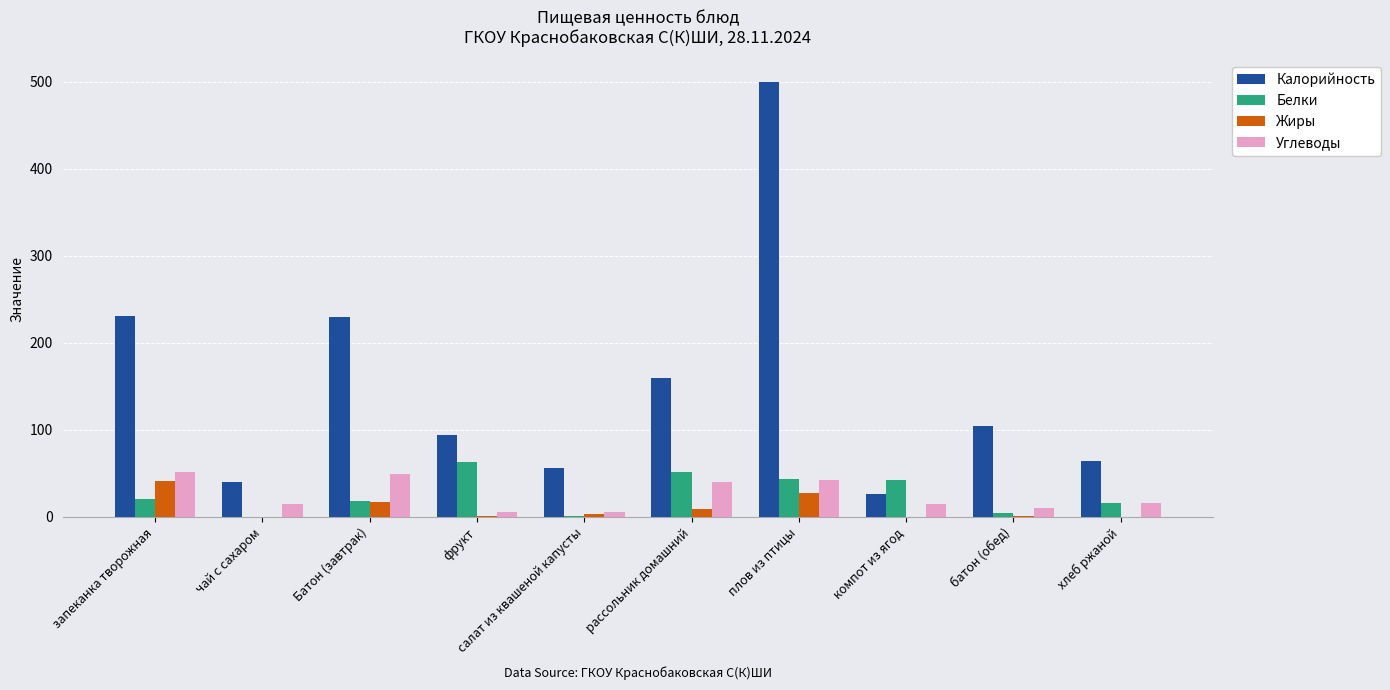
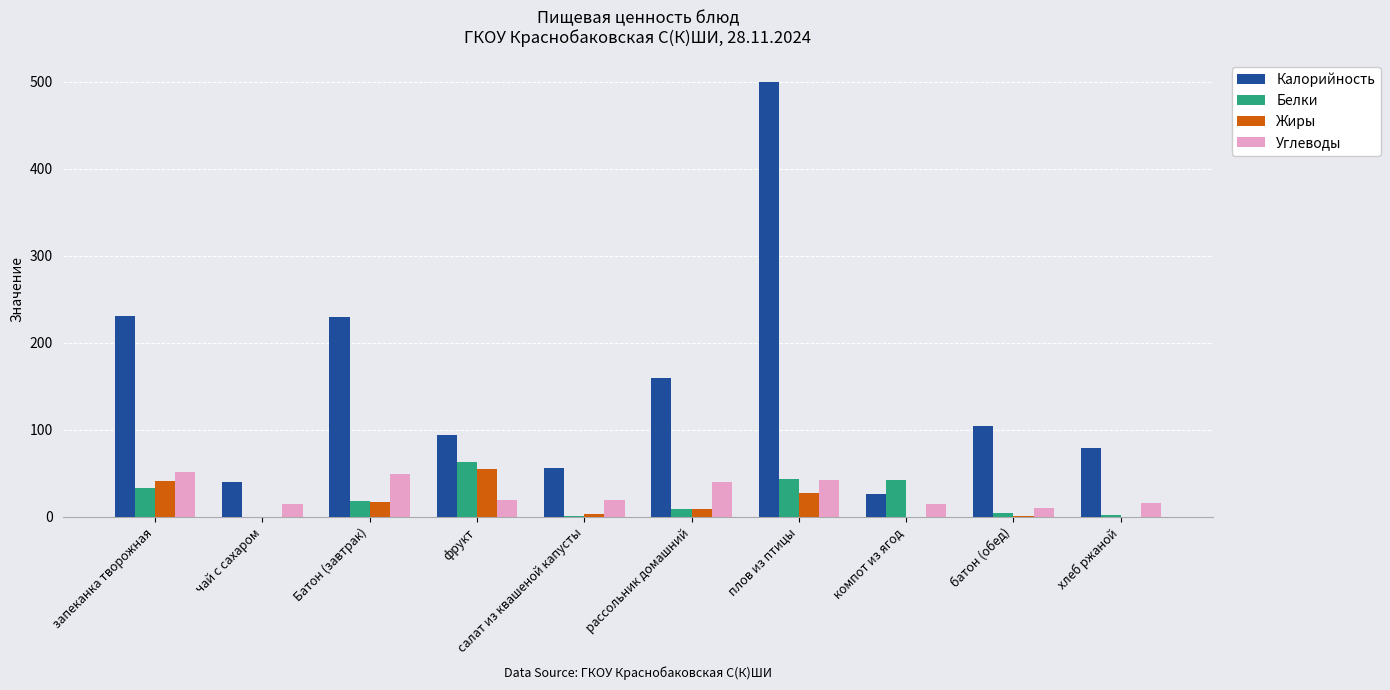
Белки, запеканка творожная: 20 -> 30
Жиры, фрукт: 0 -> 60
Углеводы, фрукт: 10 -> 20
Углеводы, салат из квашеной капусты: 10 -> 20
Белки, рассольник домашний: 50 -> 10
Калорийность, хлеб ржаной: 60 -> 80
Белки, хлеб ржаной: 20 -> 0
